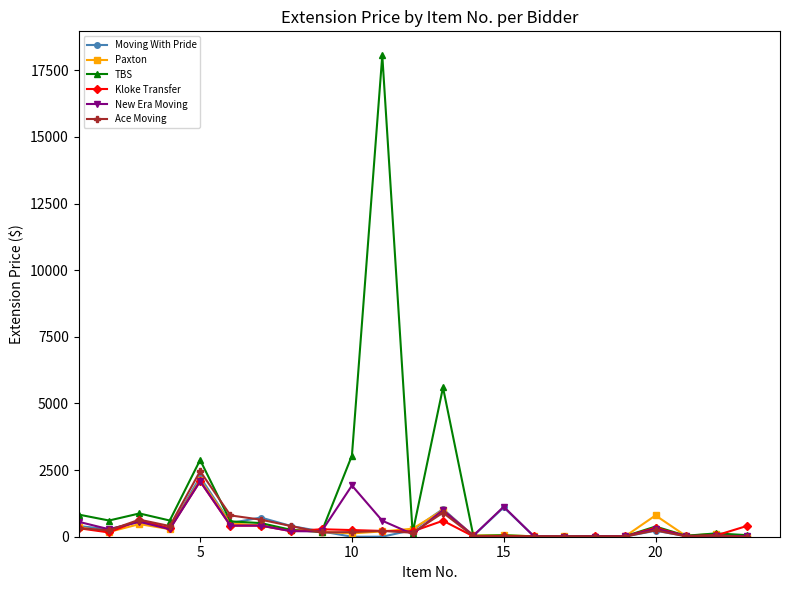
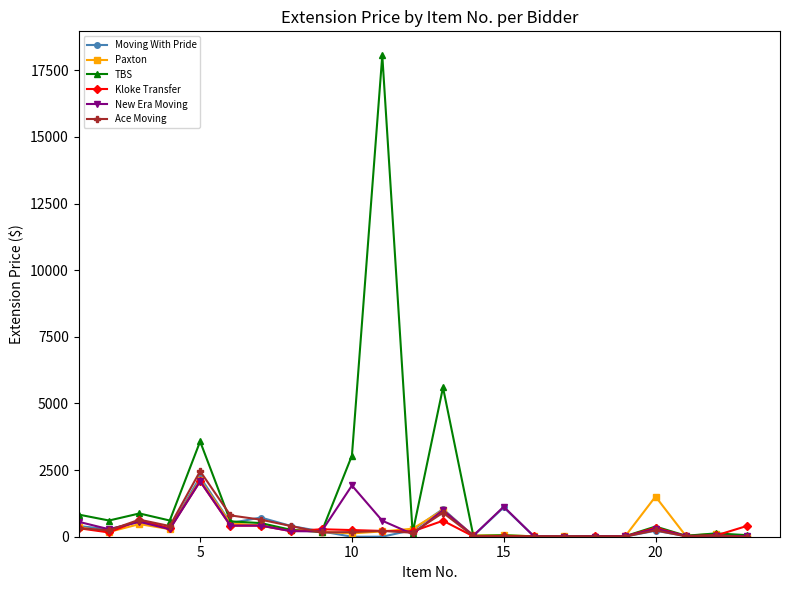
TBS, 5: 2900 -> 3600
Paxton, 20: 800 -> 1500
